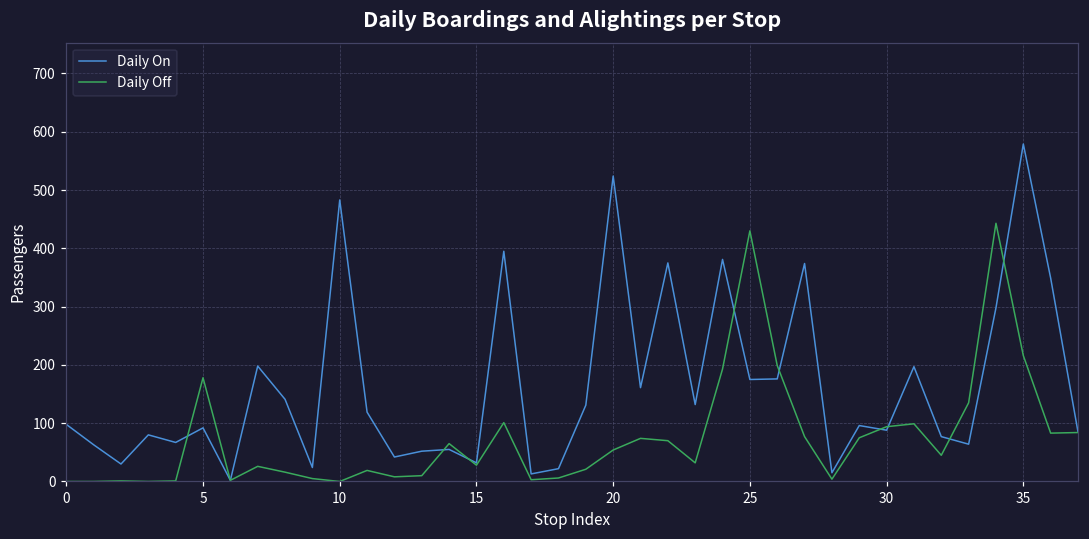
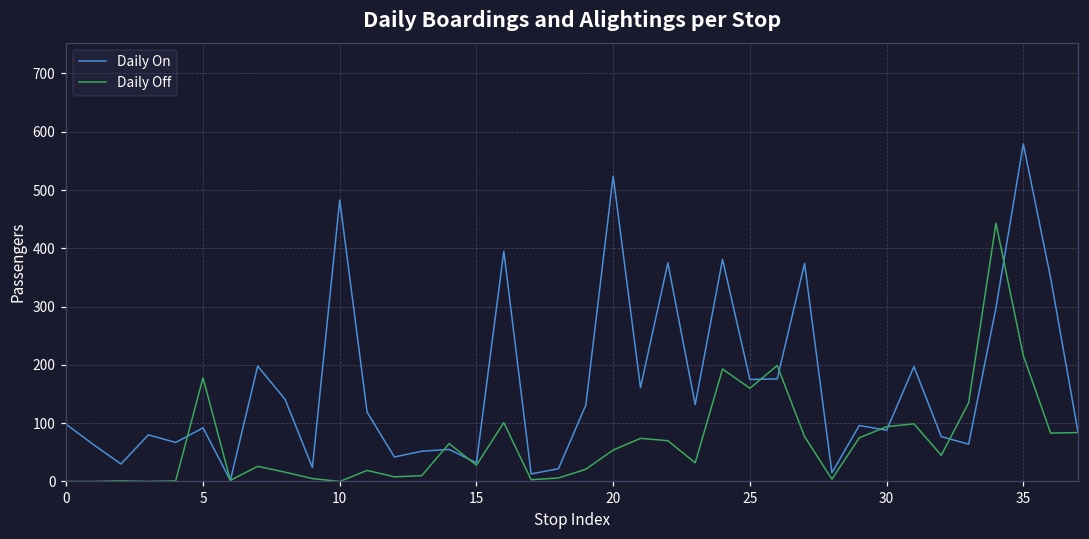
Daily Off, 25: 430 -> 160
